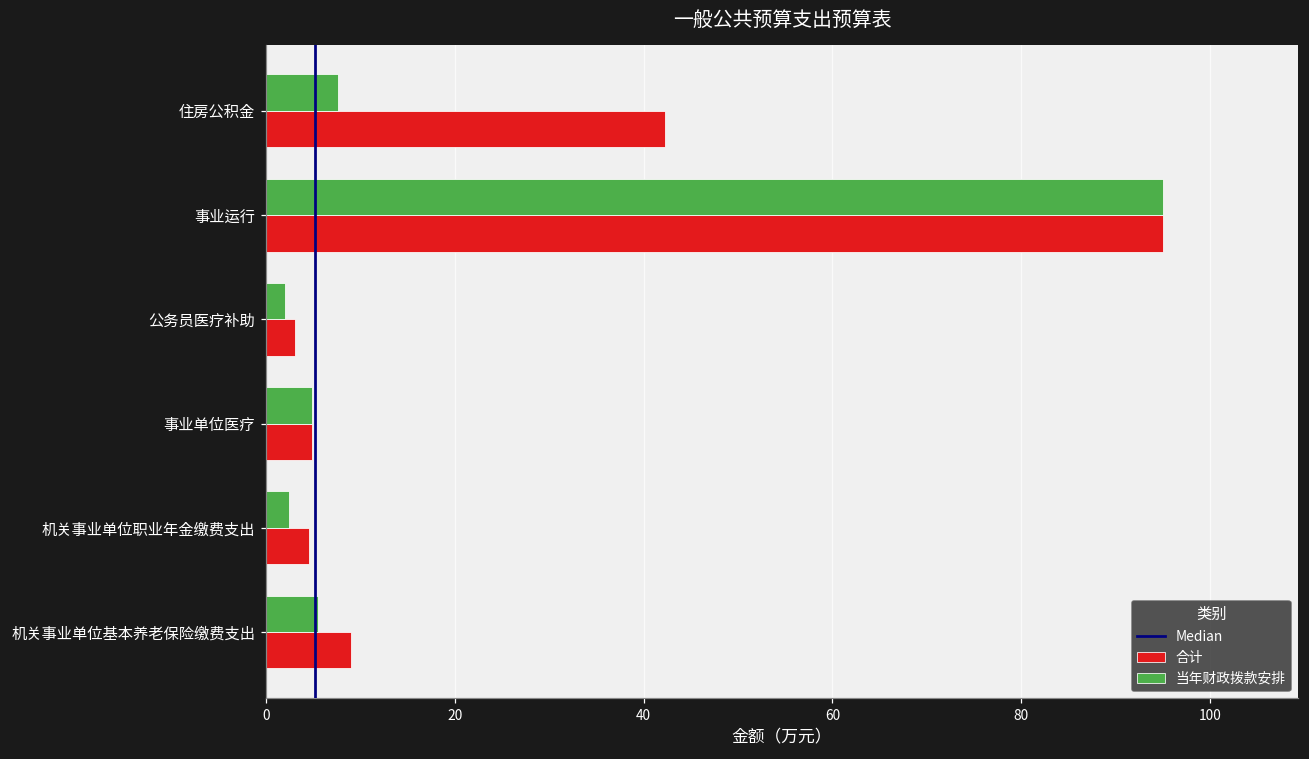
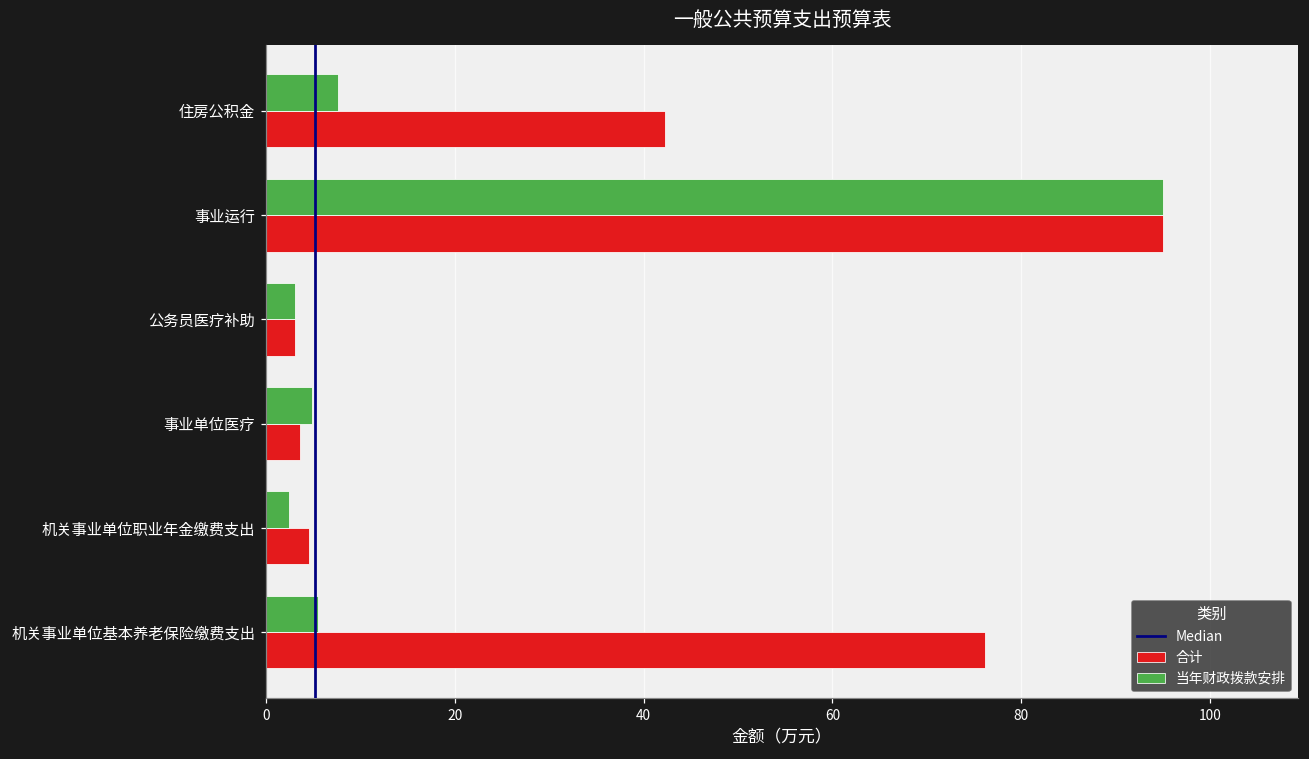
当年财政拨款安排, 公务员医疗补助: 2 -> 3
合计, 事业单位医疗: 5 -> 4
合计, 机关事业单位基本养老保险缴费支出: 9 -> 76
